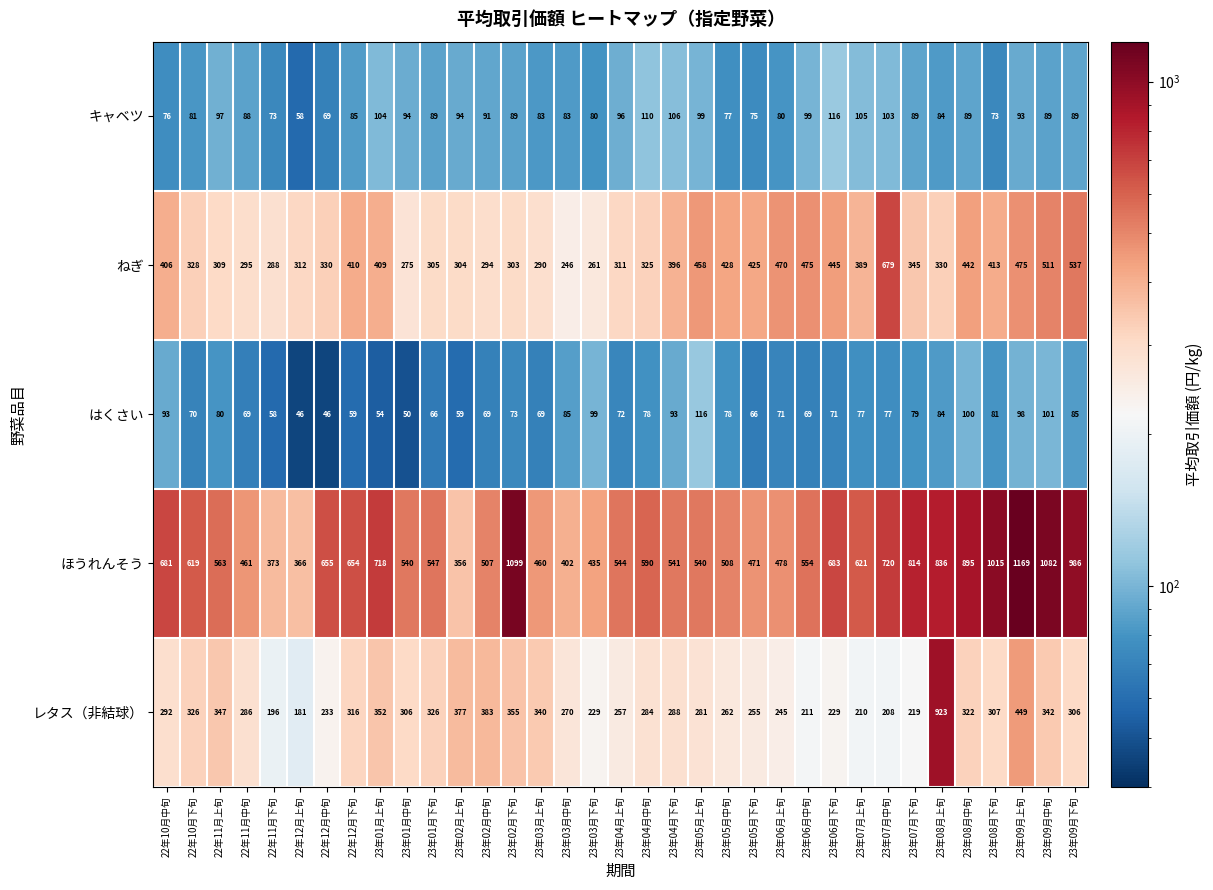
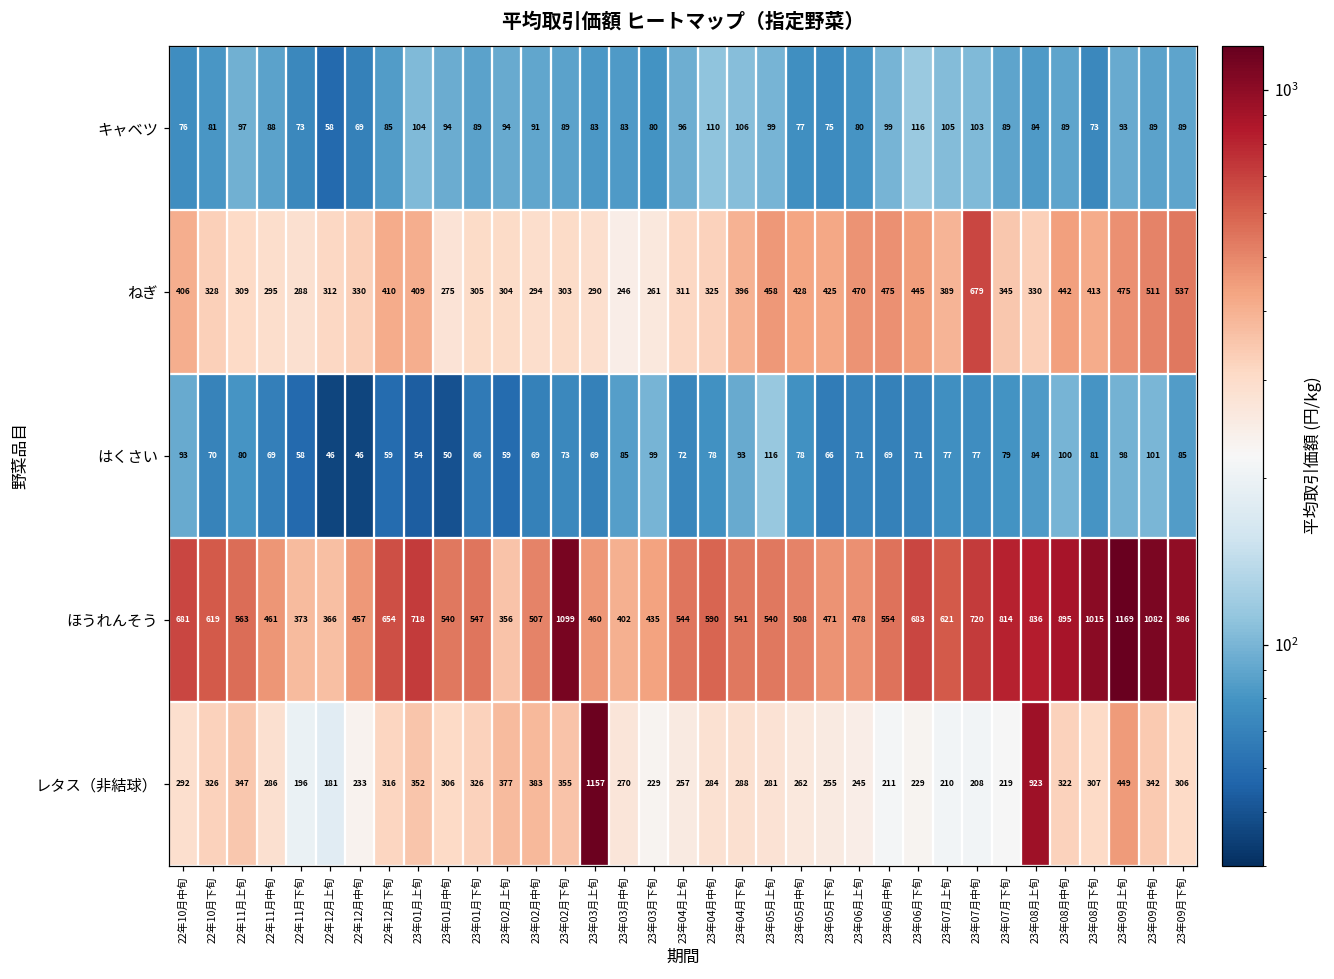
ほうれんそう, 22年12月中旬: 655 -> 457
レタス（非結球）, 23年03月上旬: 340 -> 1157
